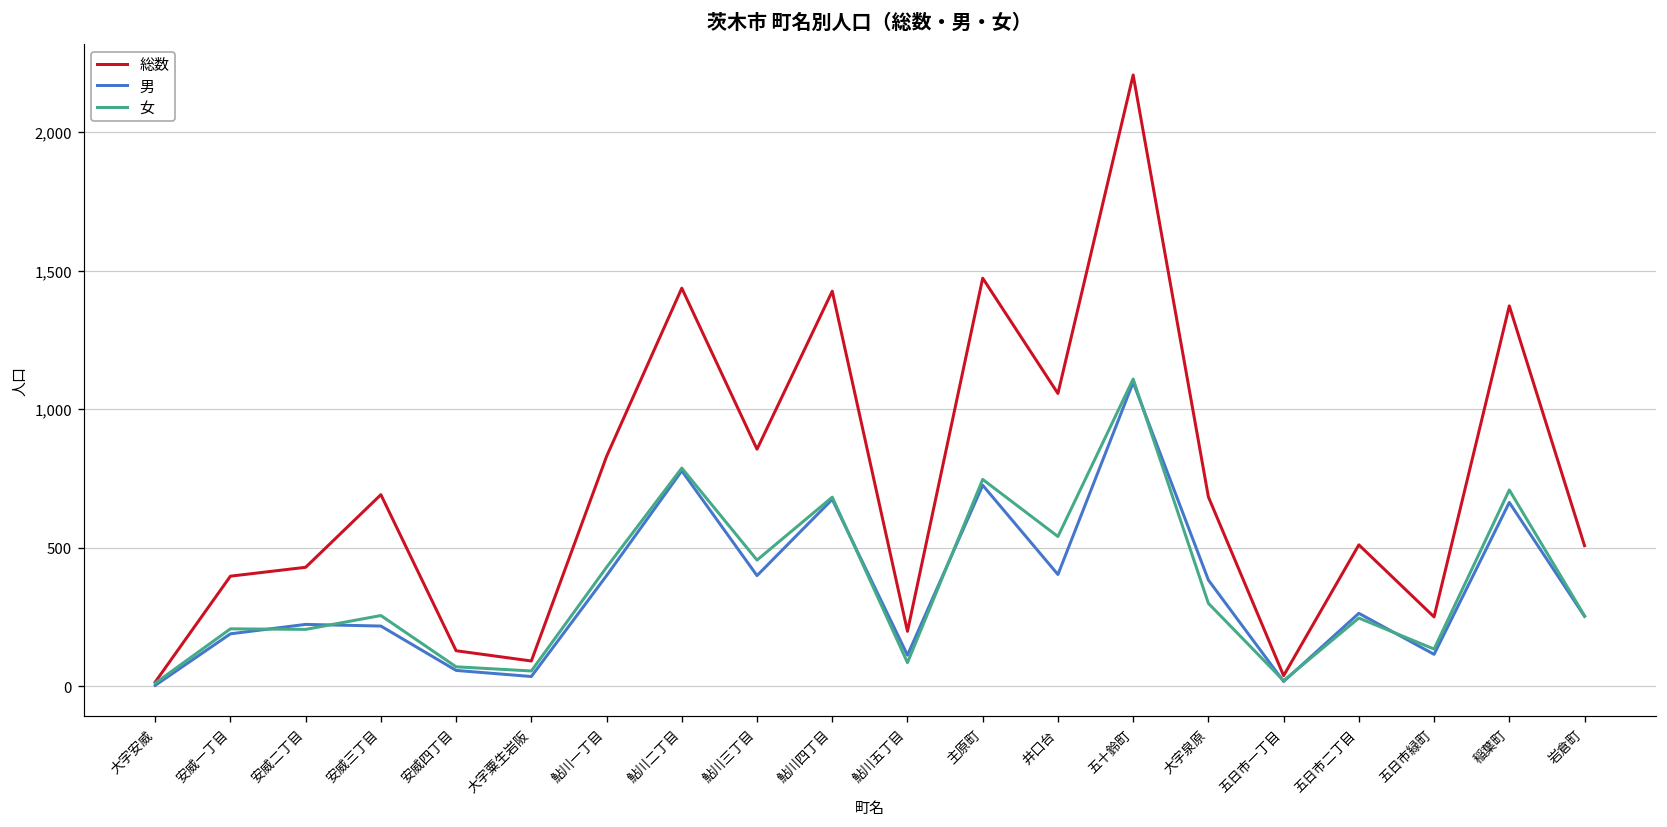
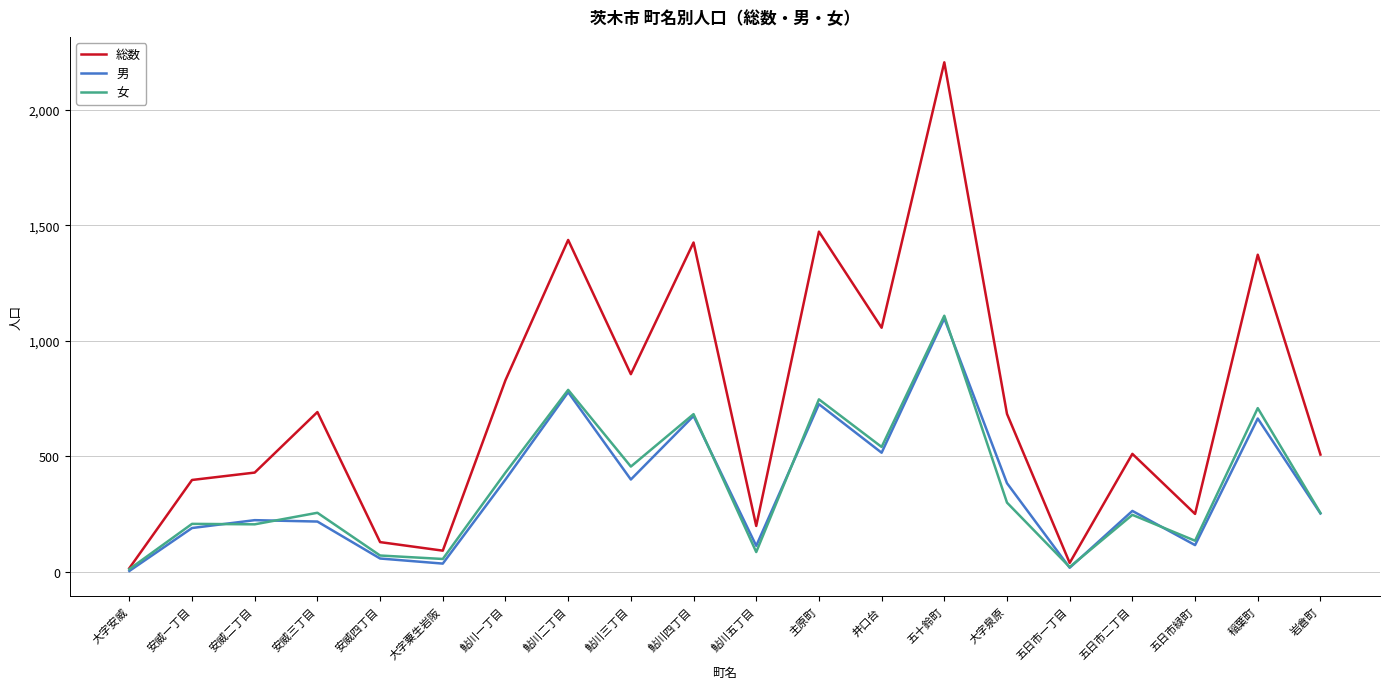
男, 井口台: 400 -> 520
